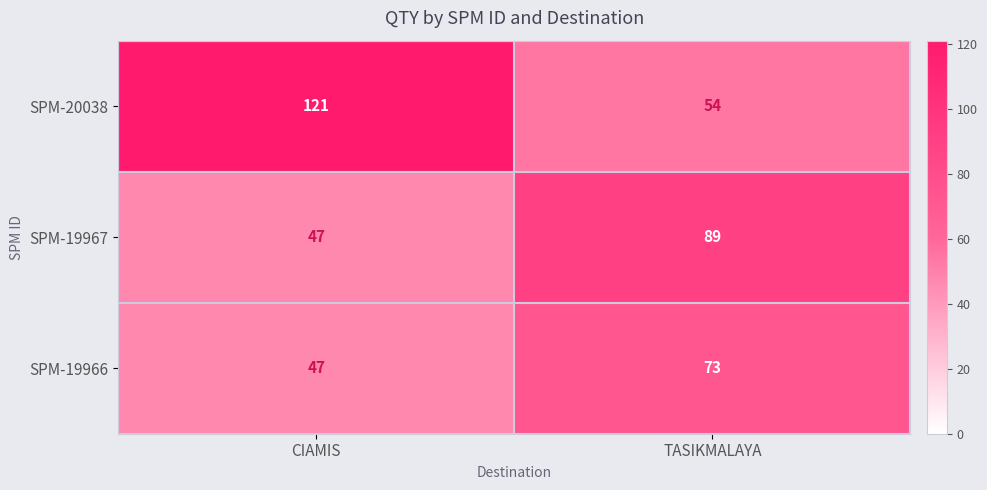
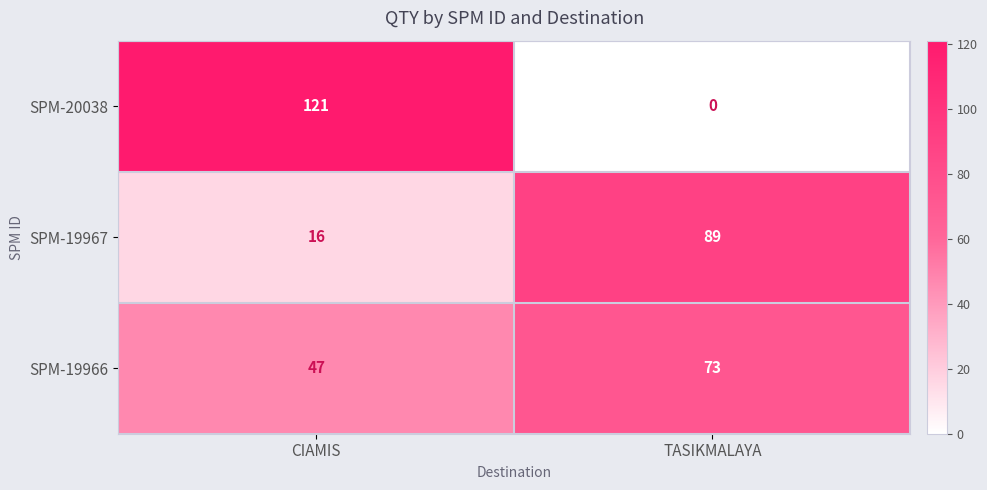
SPM-20038, TASIKMALAYA: 54 -> 0
SPM-19967, CIAMIS: 47 -> 16
